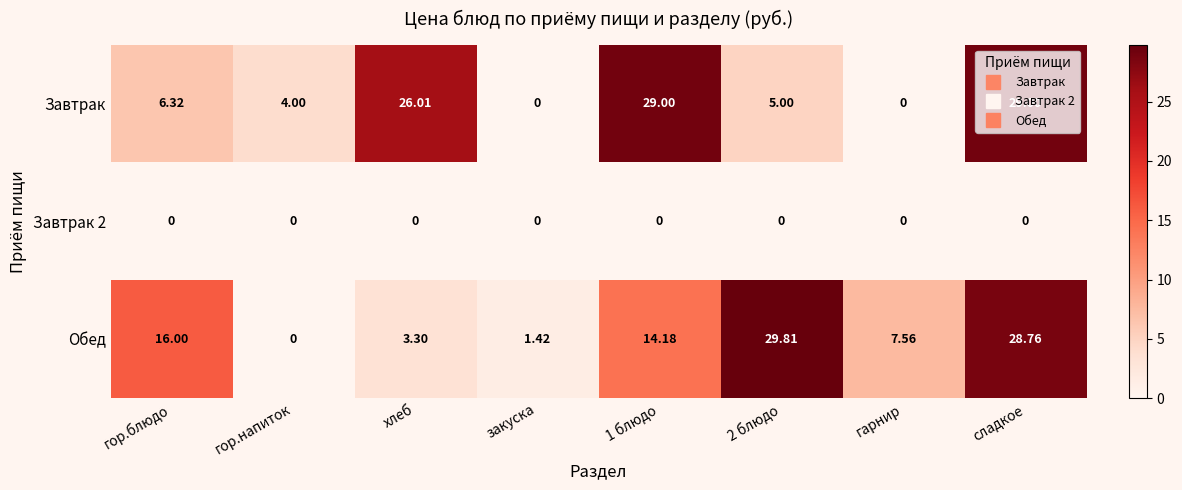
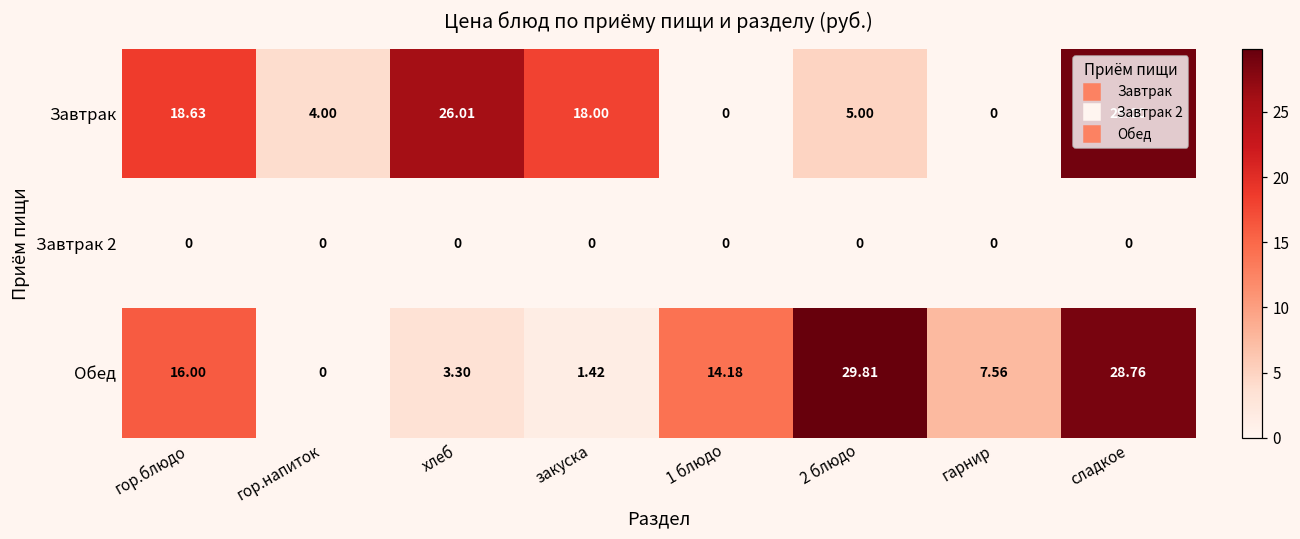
Завтрак, гор.блюдо: 6.32 -> 18.63
Завтрак, закуска: 0 -> 18.00
Завтрак, 1 блюдо: 29.00 -> 0
